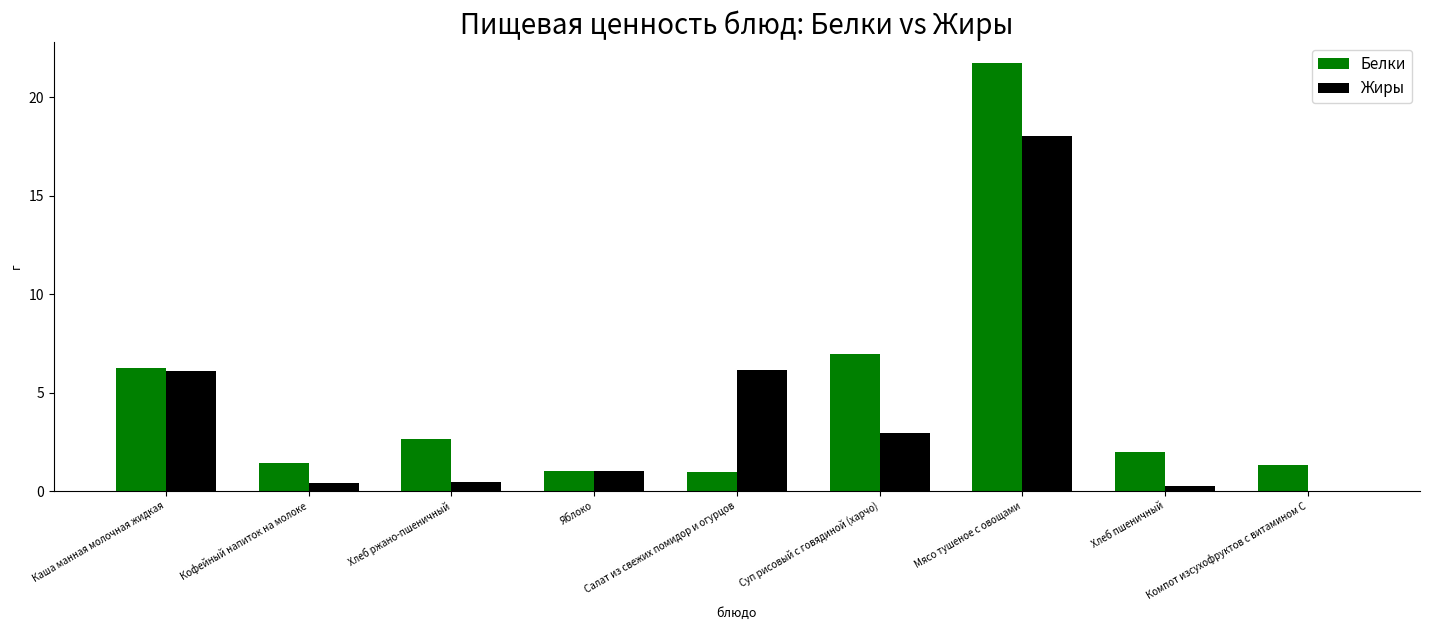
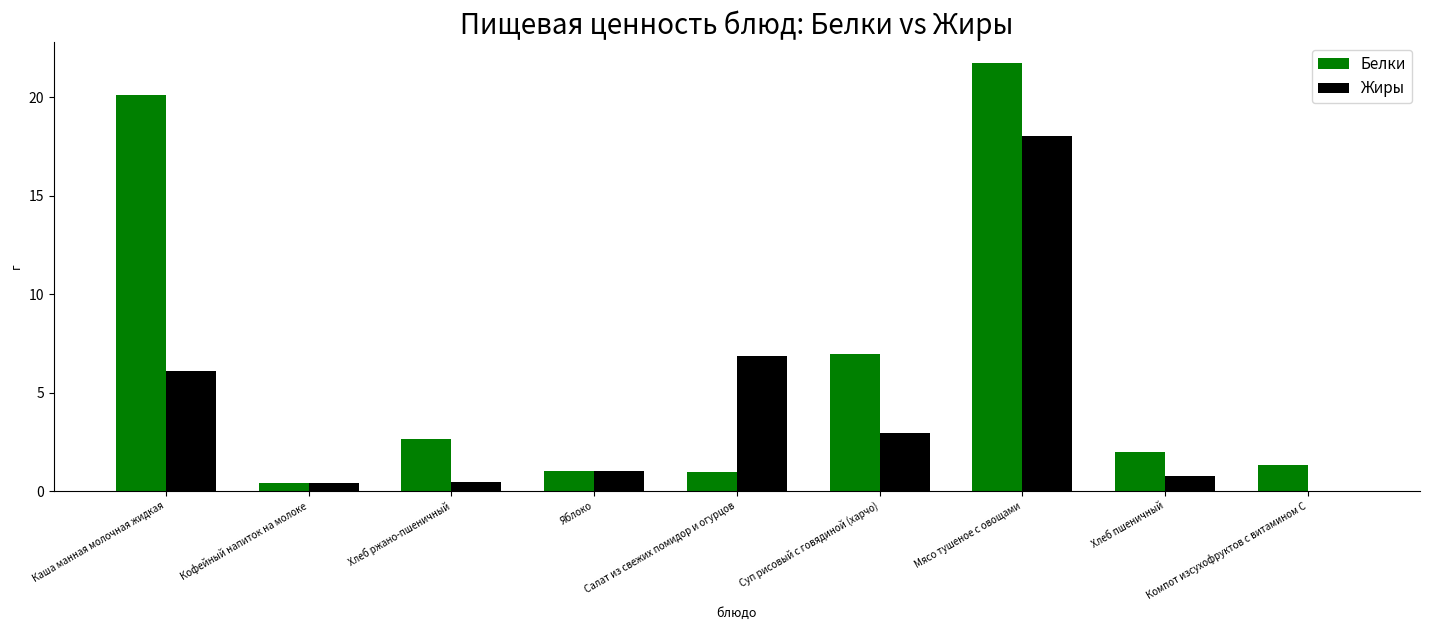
Белки, Каша манная молочная жидкая: 6.2 -> 20.1
Белки, Кофейный напиток на молоке: 1.4 -> 0.4
Жиры, Салат из свежих помидор и огурцов: 6.2 -> 6.8
Жиры, Хлеб пшеничный: 0.2 -> 0.8
